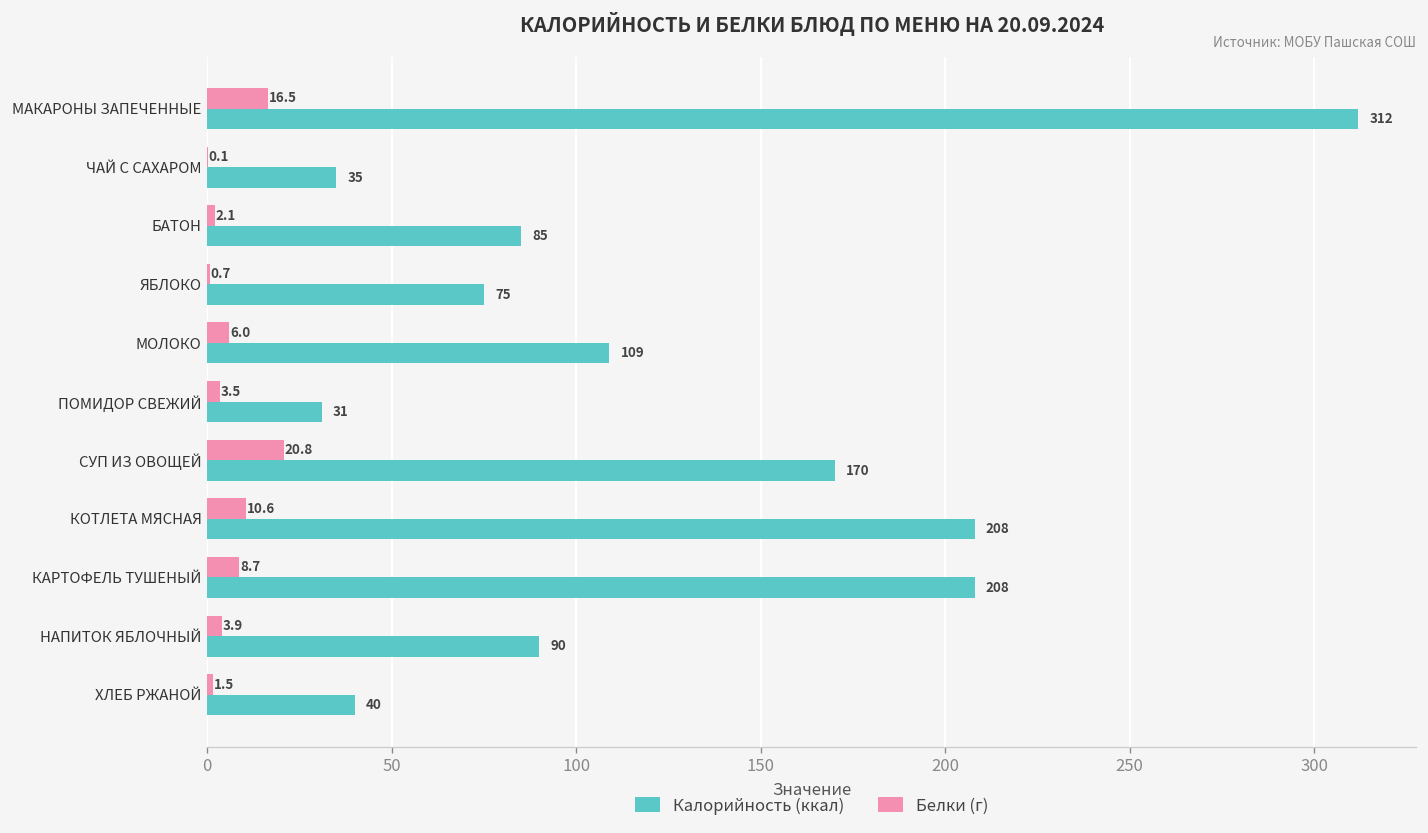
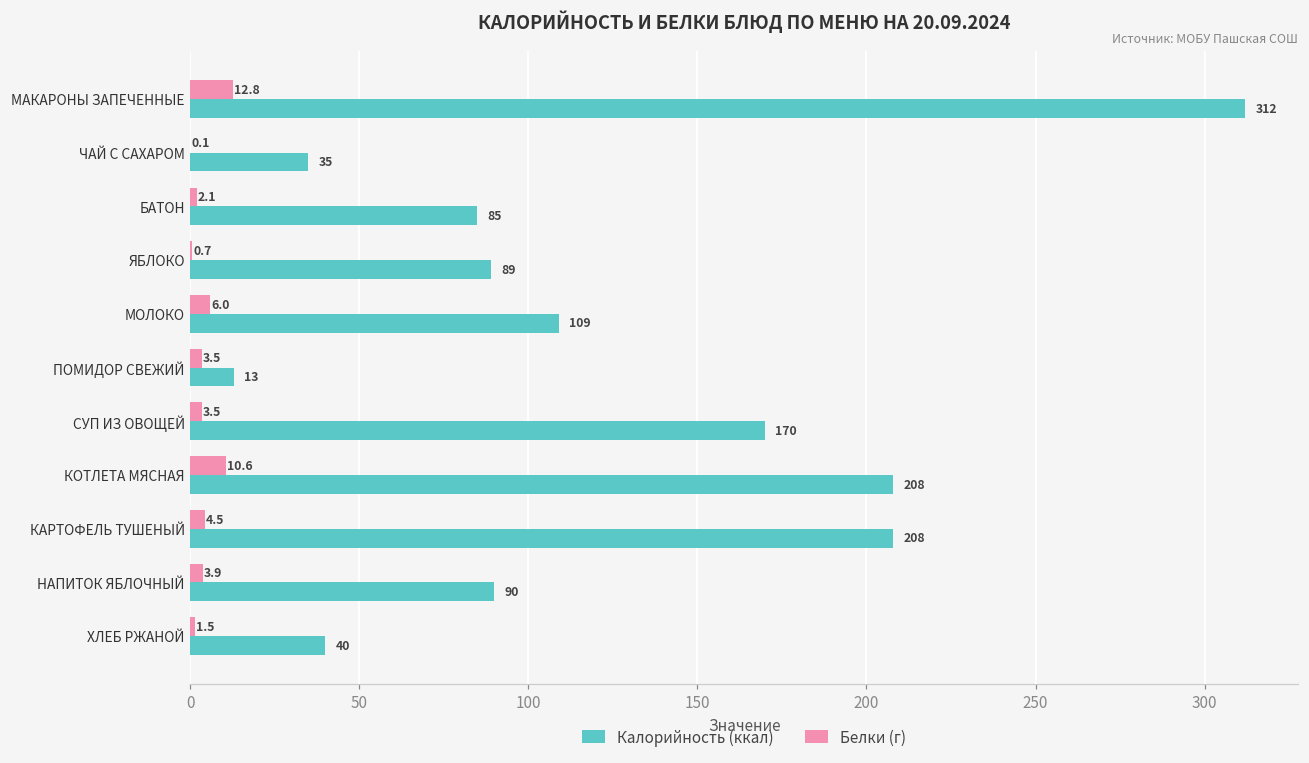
Белки (г), МАКАРОНЫ ЗАПЕЧЕННЫЕ: 16.5 -> 12.8
Калорийность (ккал), ЯБЛОКО: 75 -> 89
Калорийность (ккал), ПОМИДОР СВЕЖИЙ: 31 -> 13
Белки (г), СУП ИЗ ОВОЩЕЙ: 20.8 -> 3.5
Белки (г), КАРТОФЕЛЬ ТУШЕНЫЙ: 8.7 -> 4.5
